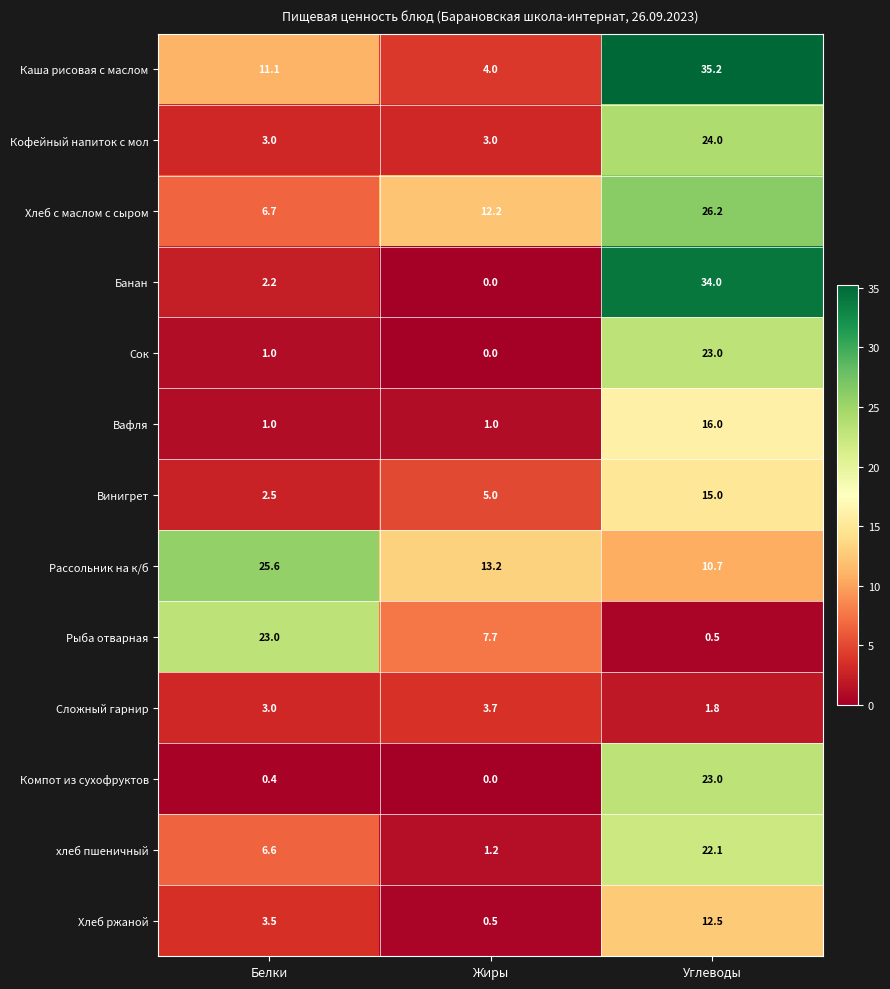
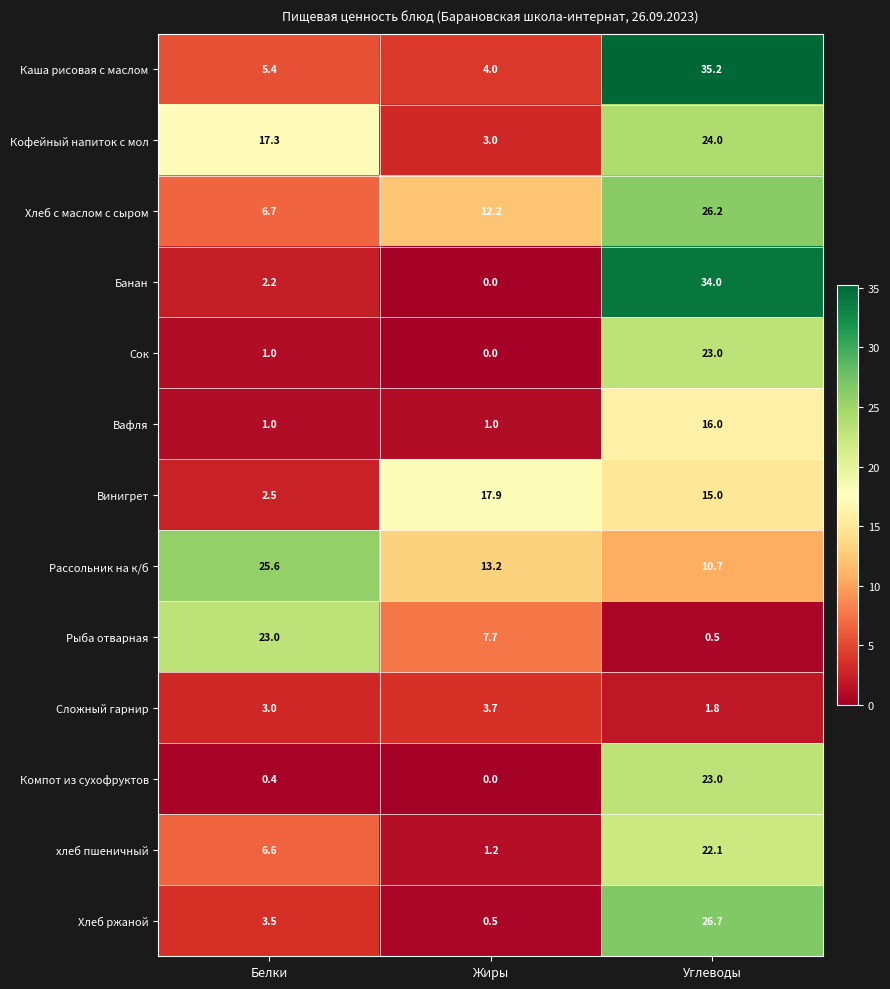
Каша рисовая с маслом, Белки: 11.1 -> 5.4
Кофейный напиток с мол, Белки: 3.0 -> 17.3
Винигрет, Жиры: 5.0 -> 17.9
Хлеб ржаной, Углеводы: 12.5 -> 26.7
